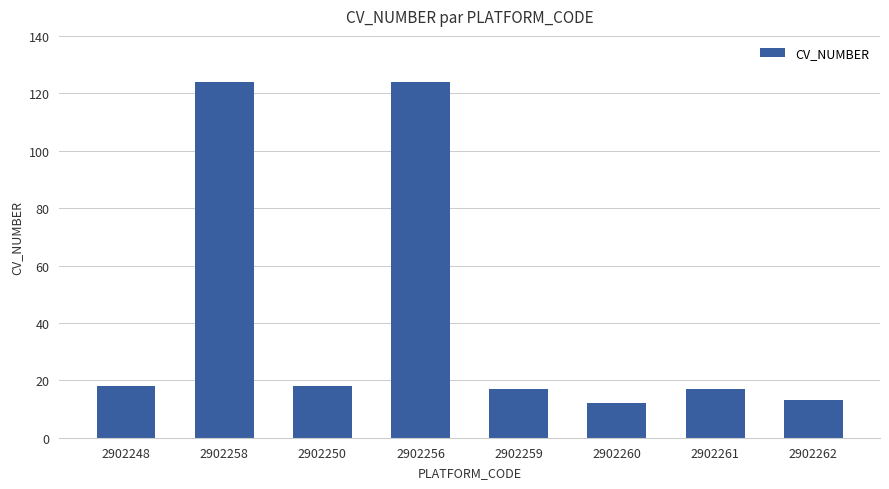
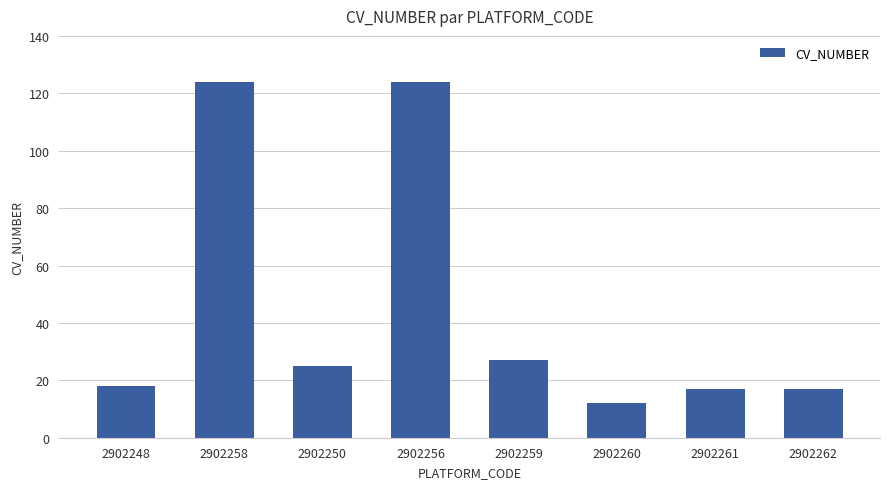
2902250: 18 -> 25
2902259: 17 -> 27
2902262: 13 -> 17
